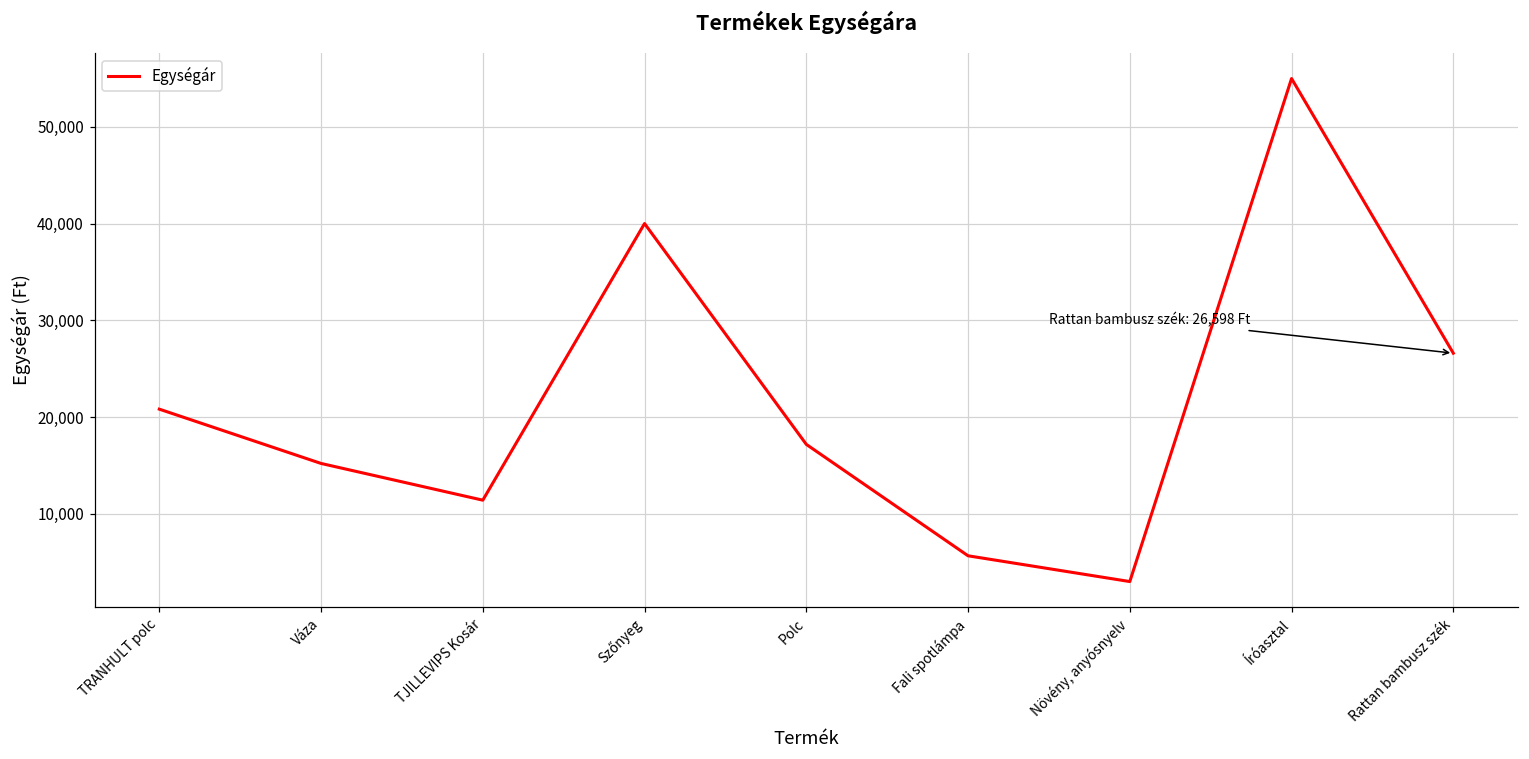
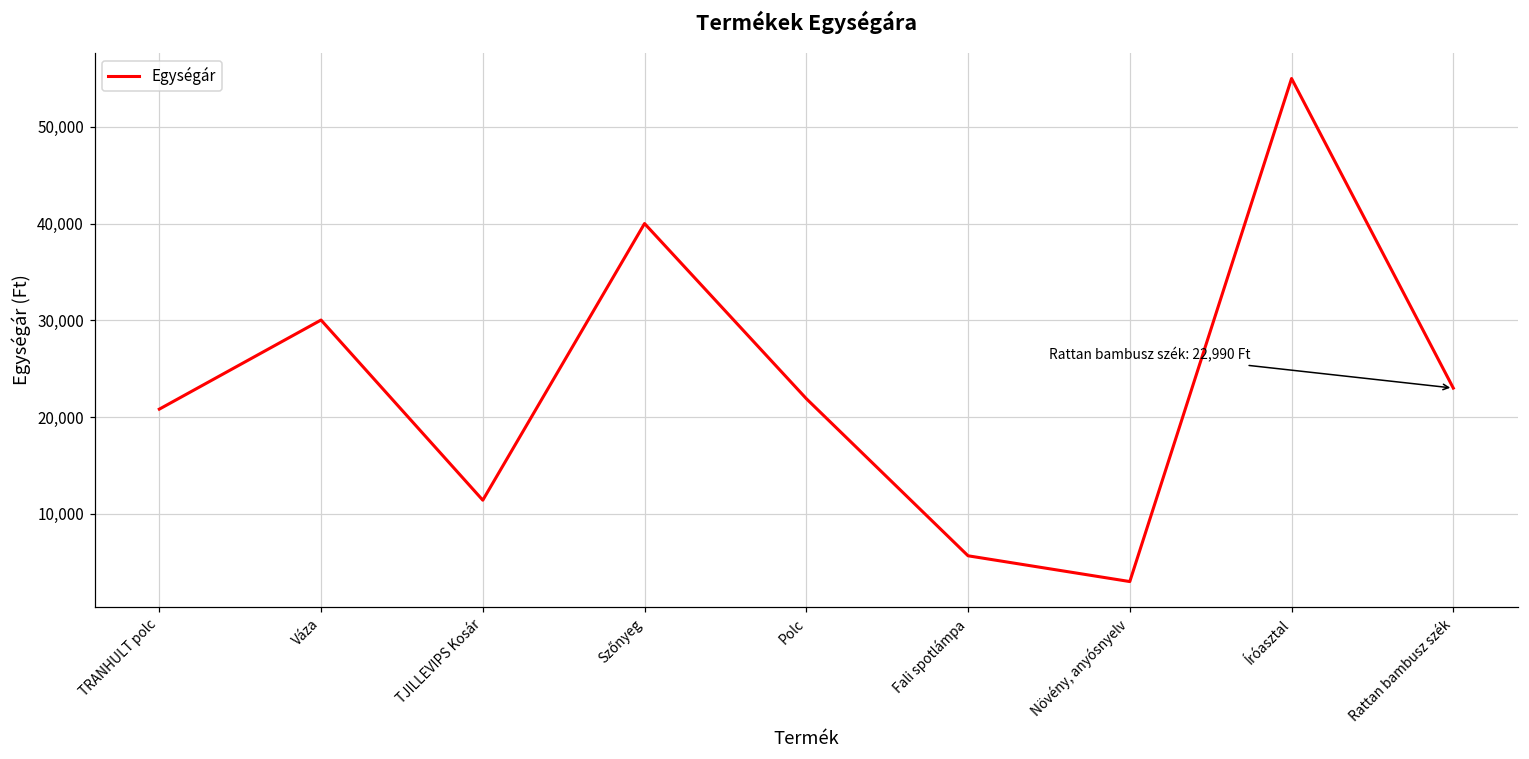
Váza: 15,000 -> 30,000
Polc: 17,000 -> 22,000
Rattan bambusz szék: 26,598 -> 22,990
